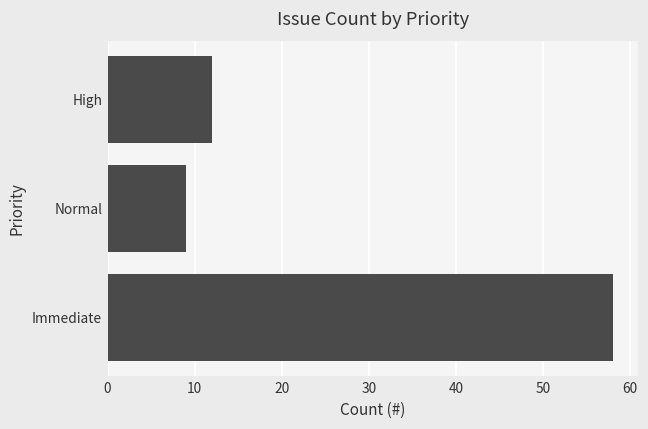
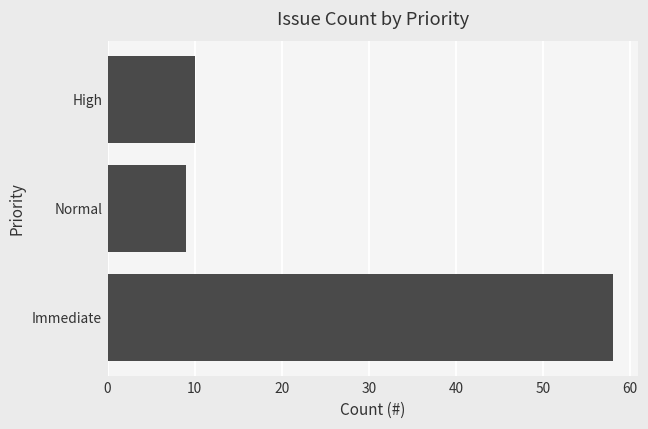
High: 12 -> 10
